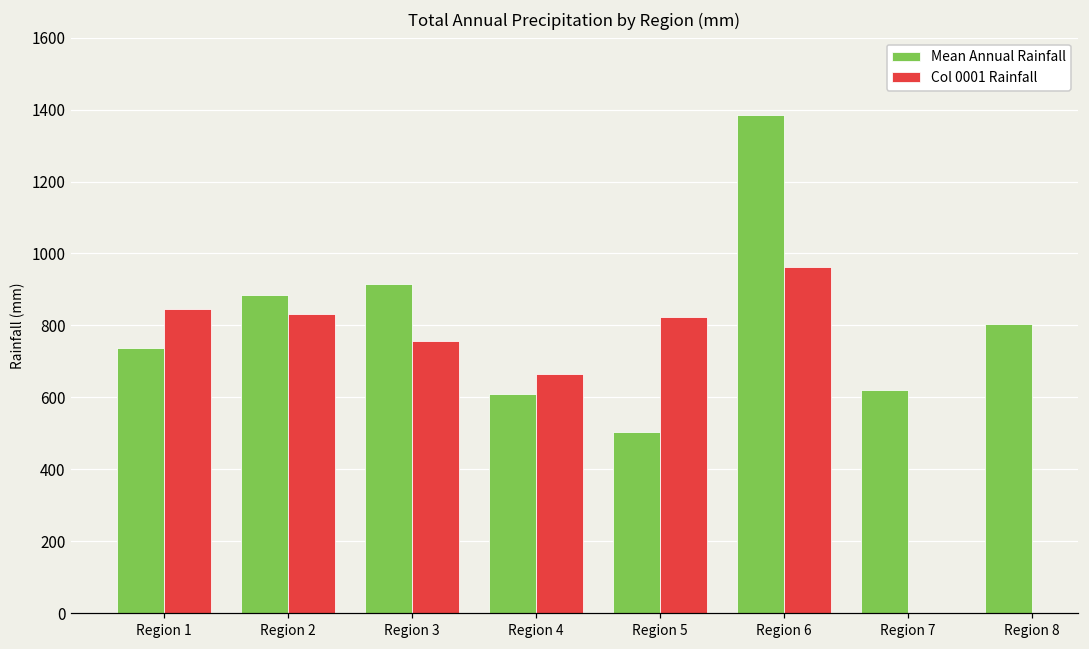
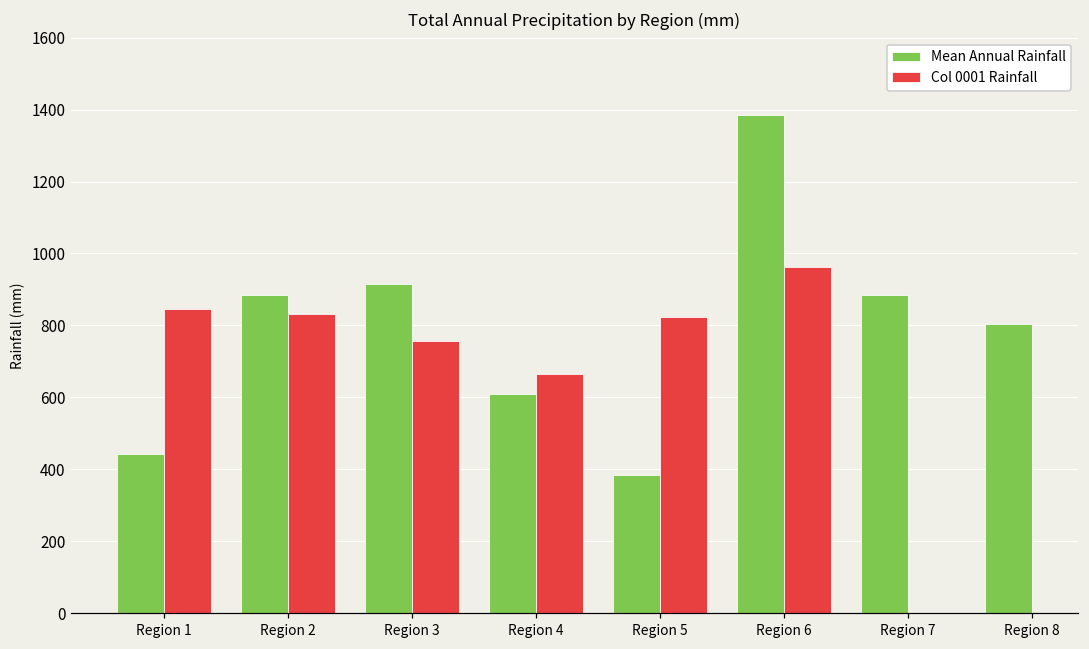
Mean Annual Rainfall, Region 1: 740 -> 440
Mean Annual Rainfall, Region 5: 500 -> 380
Mean Annual Rainfall, Region 7: 620 -> 880
